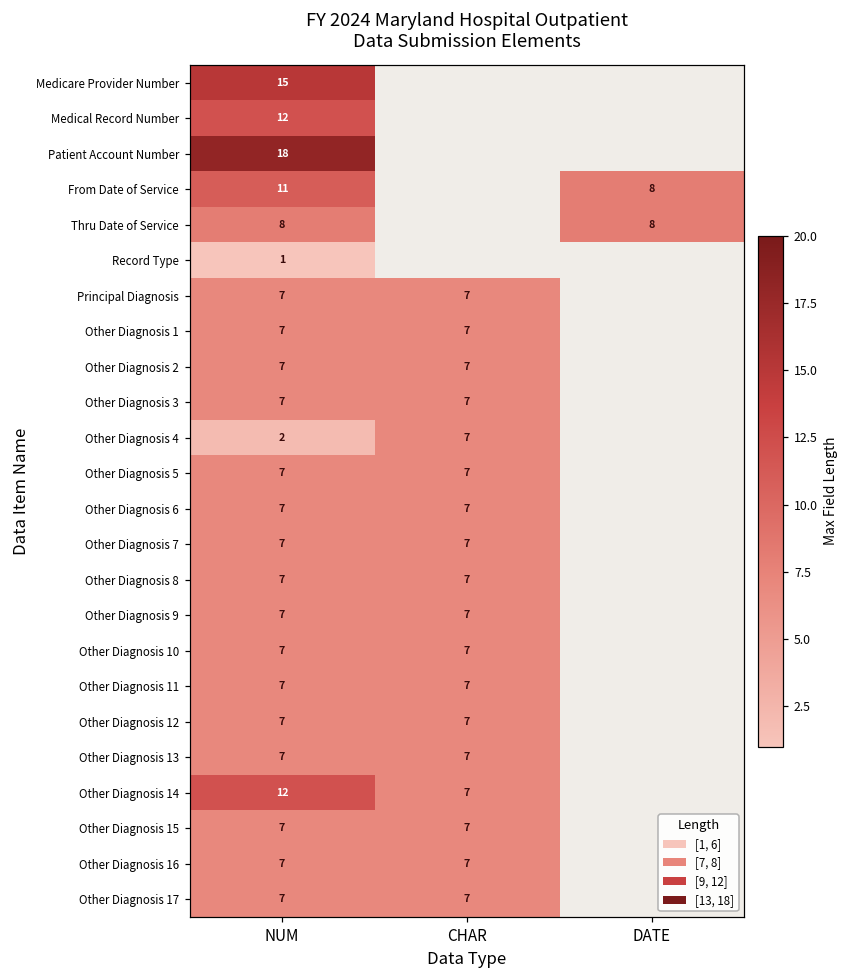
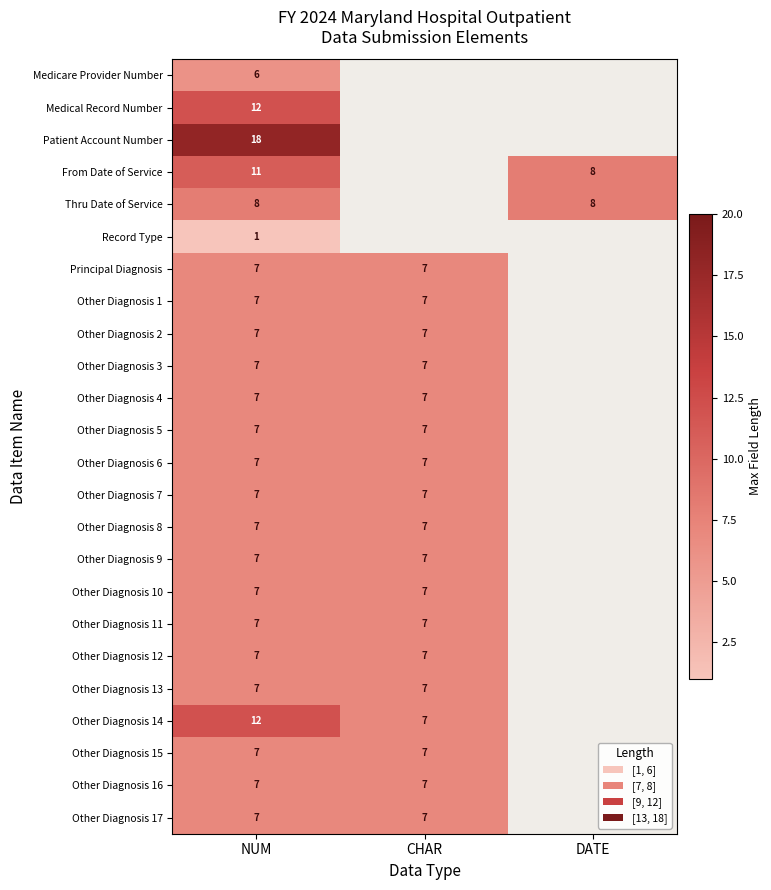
Medicare Provider Number, NUM: 15 -> 6
Other Diagnosis 4, NUM: 2 -> 7
